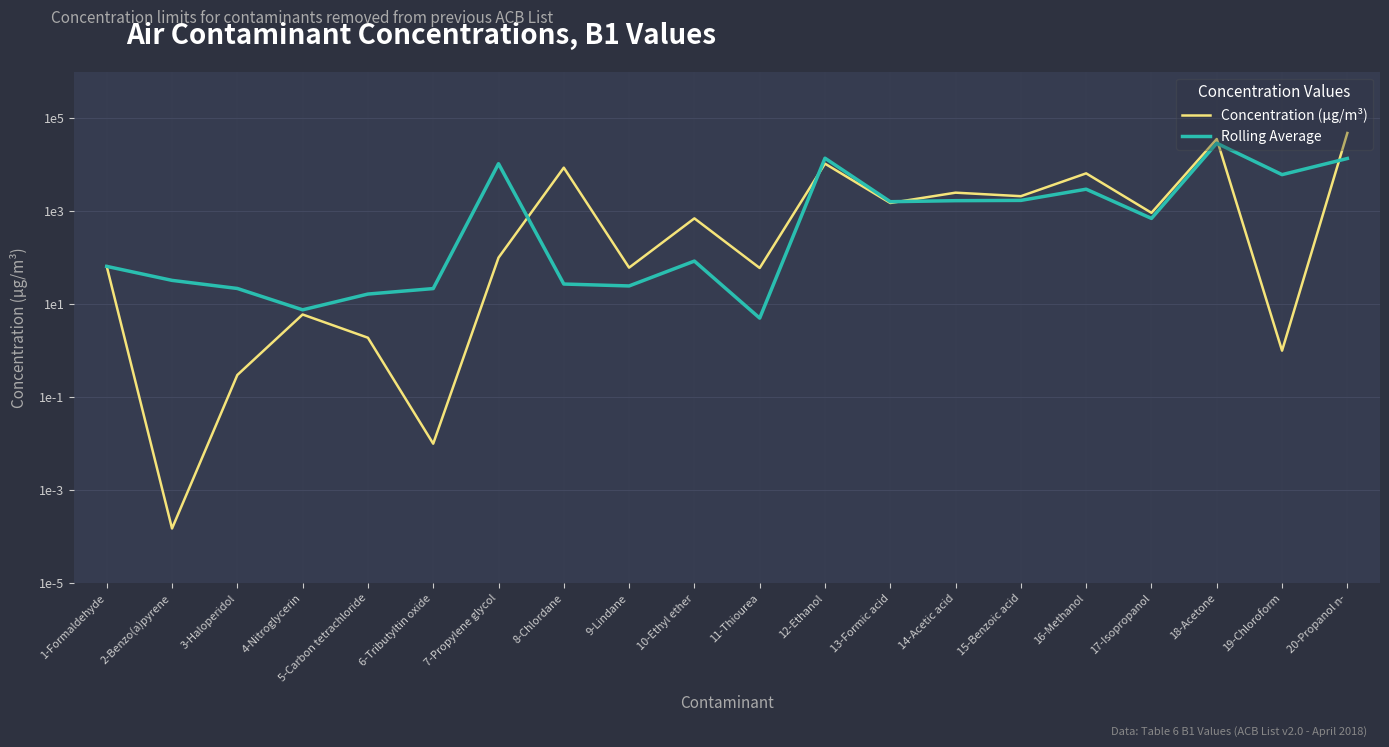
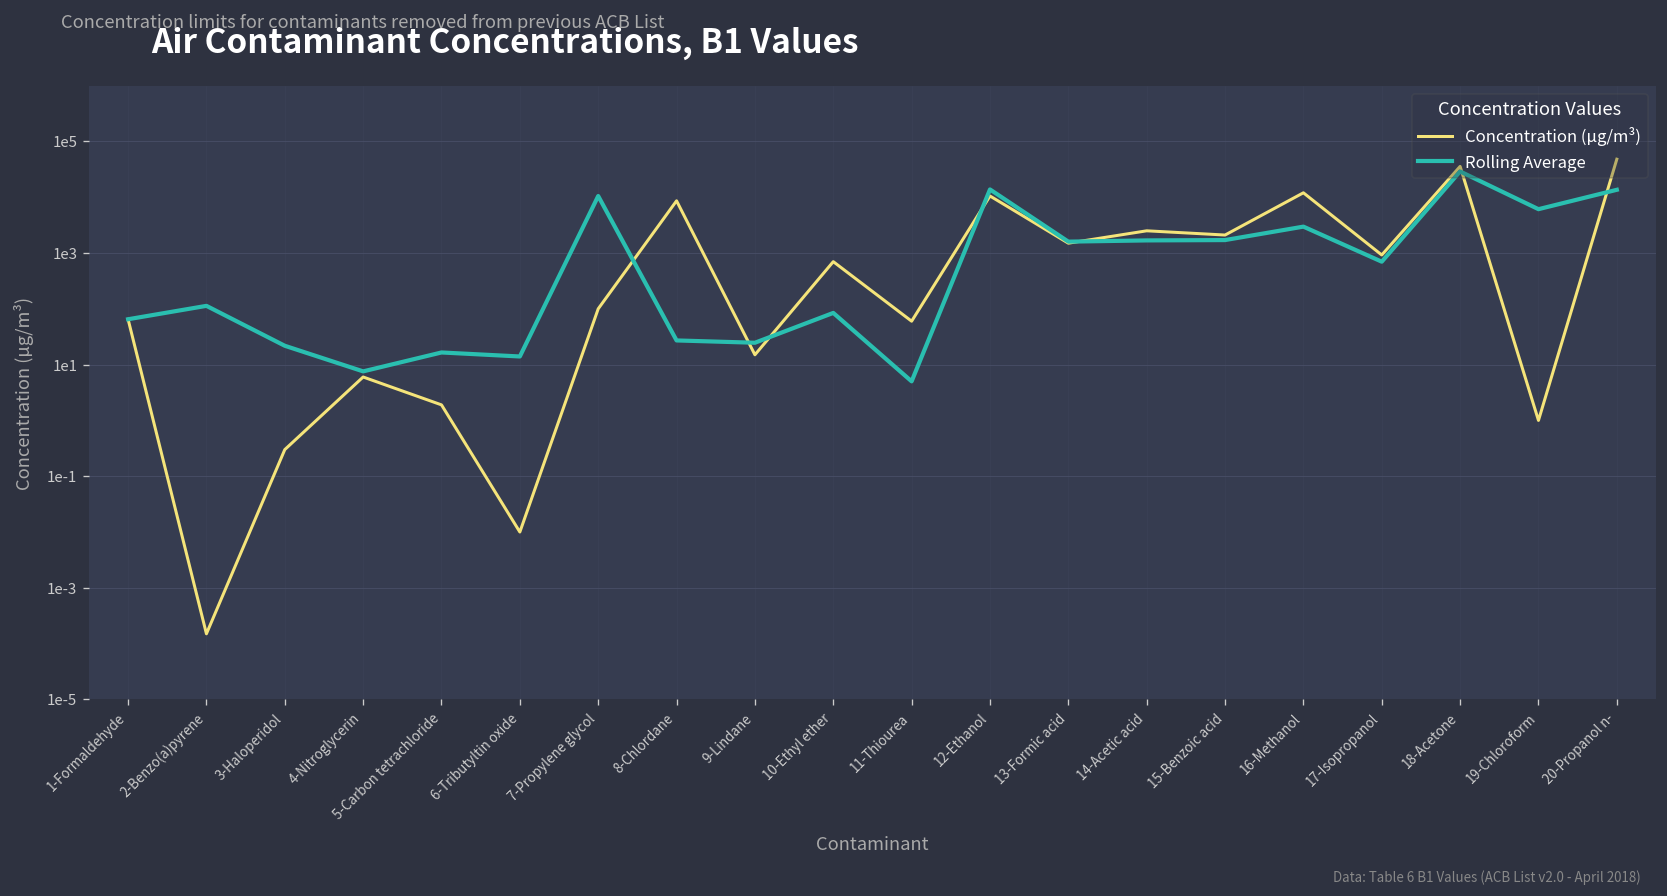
Rolling Average, 2-Benzo(a)pyrene: 30 -> 110
Rolling Average, 6-Tributyltin oxide: 20 -> 14
Concentration (µg/m³), 9-Lindane: 60 -> 15
Concentration (µg/m³), 16-Methanol: 7000 -> 12000
